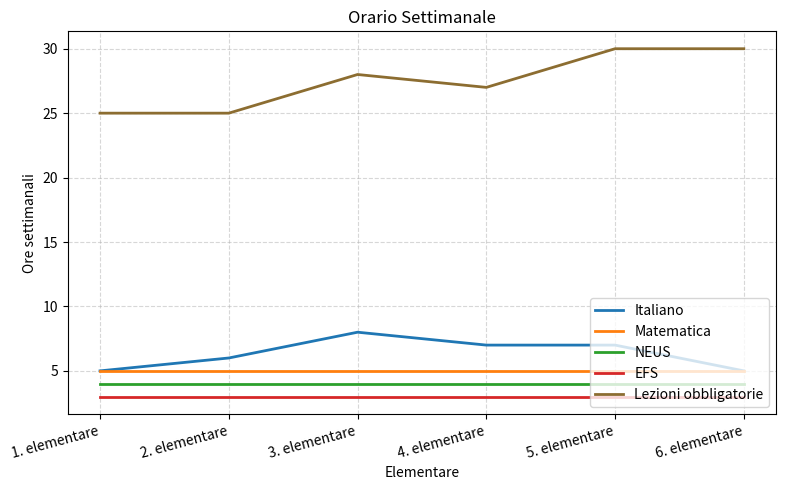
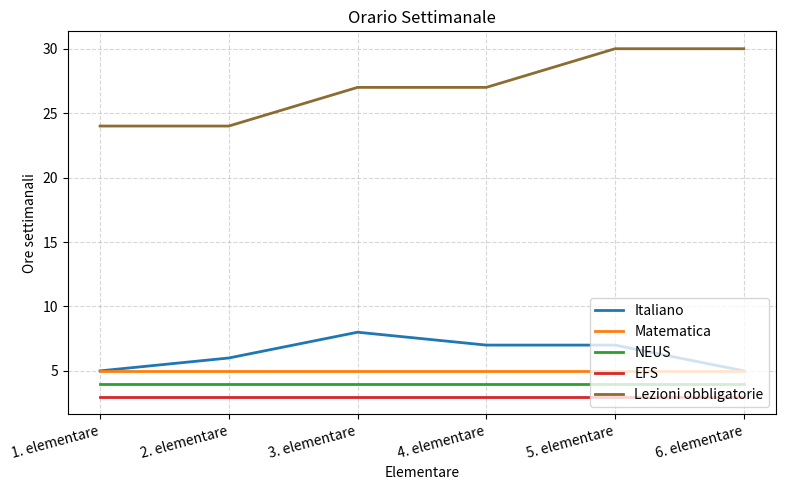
Lezioni obbligatorie, 1. elementare: 25 -> 24
Lezioni obbligatorie, 2. elementare: 25 -> 24
Lezioni obbligatorie, 3. elementare: 28 -> 27
